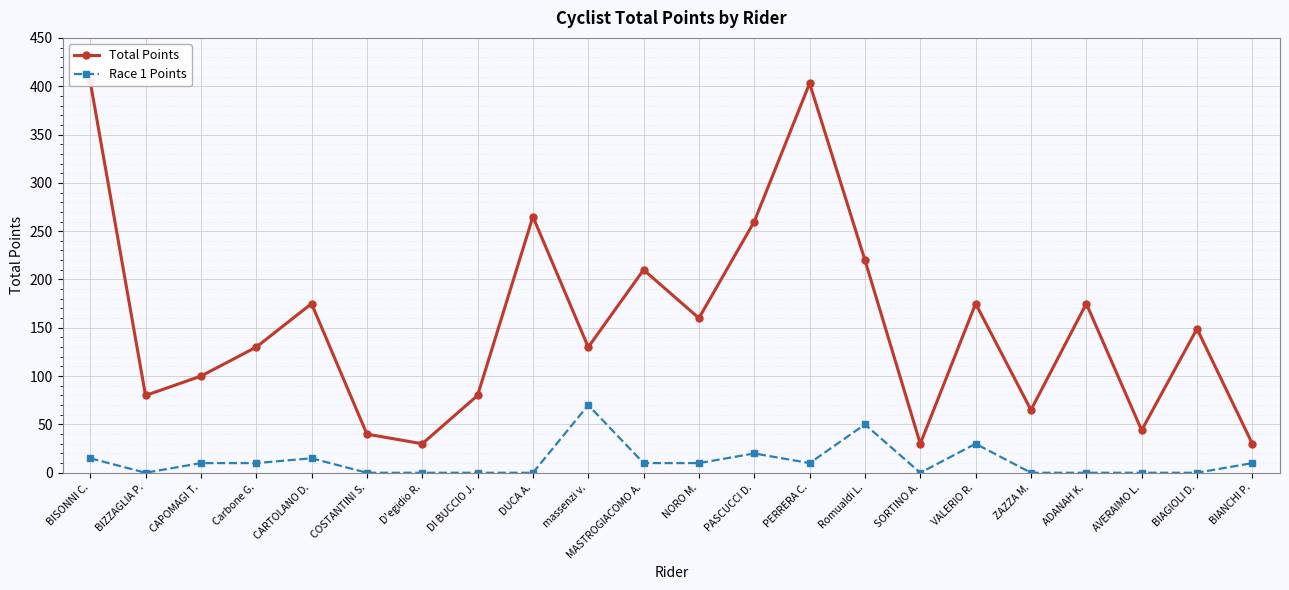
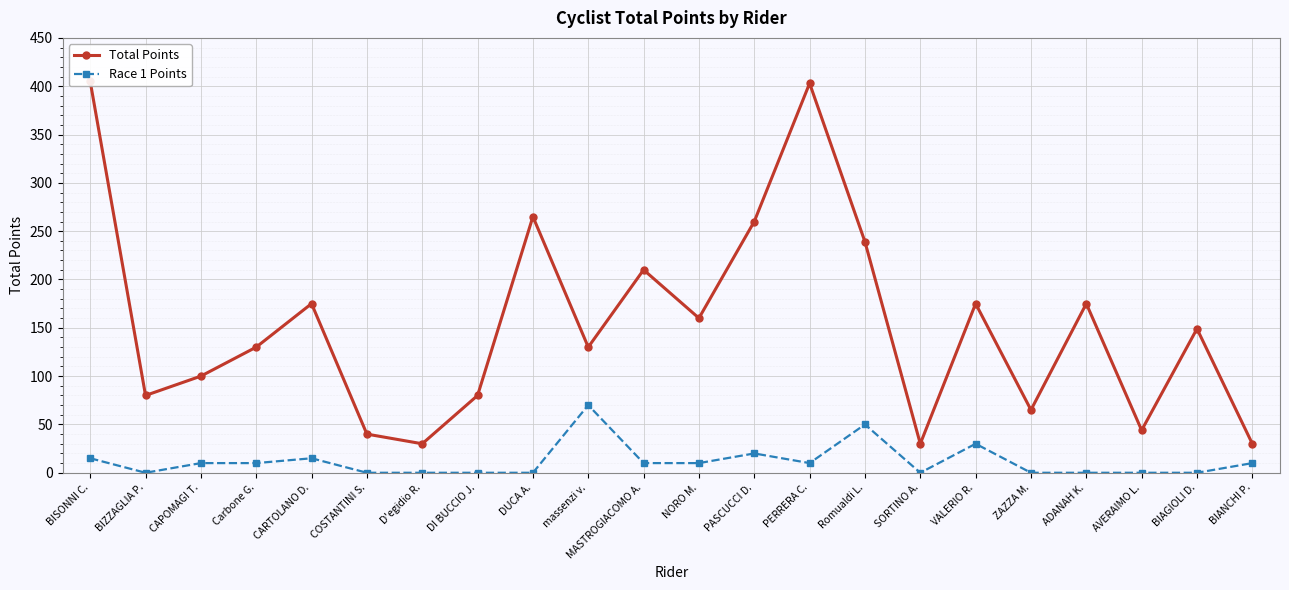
Total Points, Romualdi L.: 220 -> 240
